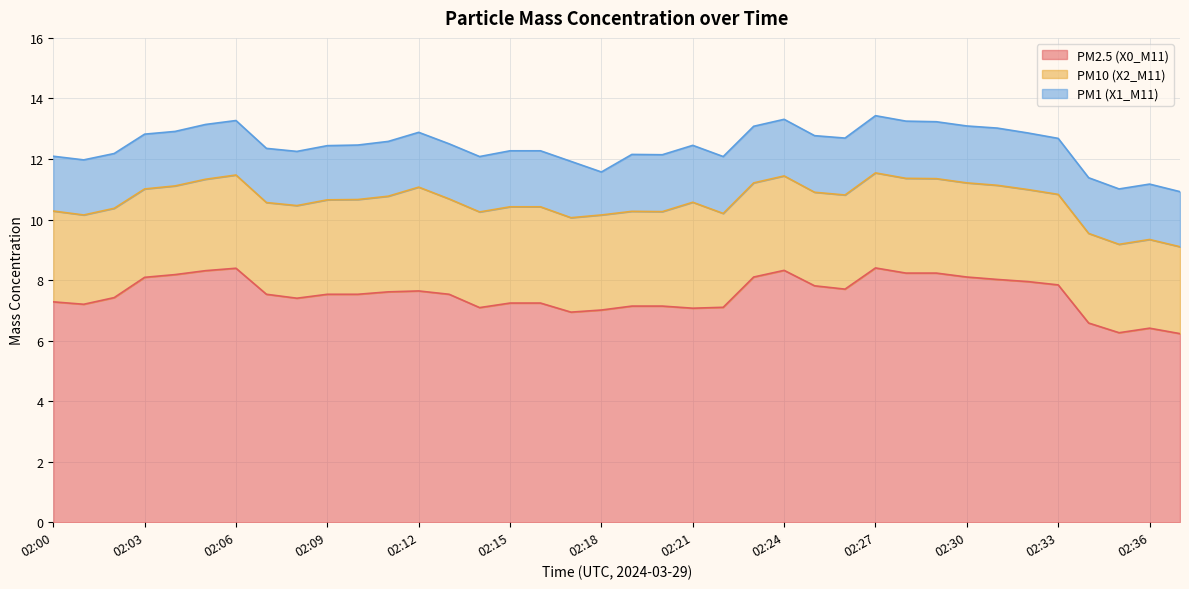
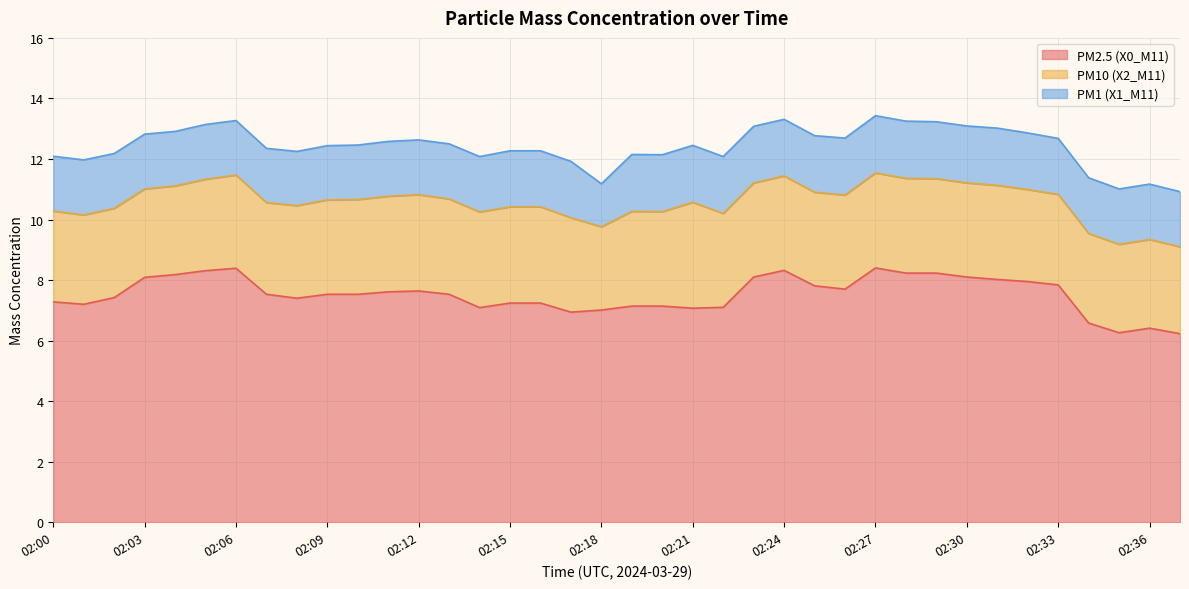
PM10 (X2_M11), 02:12: 3.4 -> 3.2
PM10 (X2_M11), 02:18: 3.1 -> 2.8
